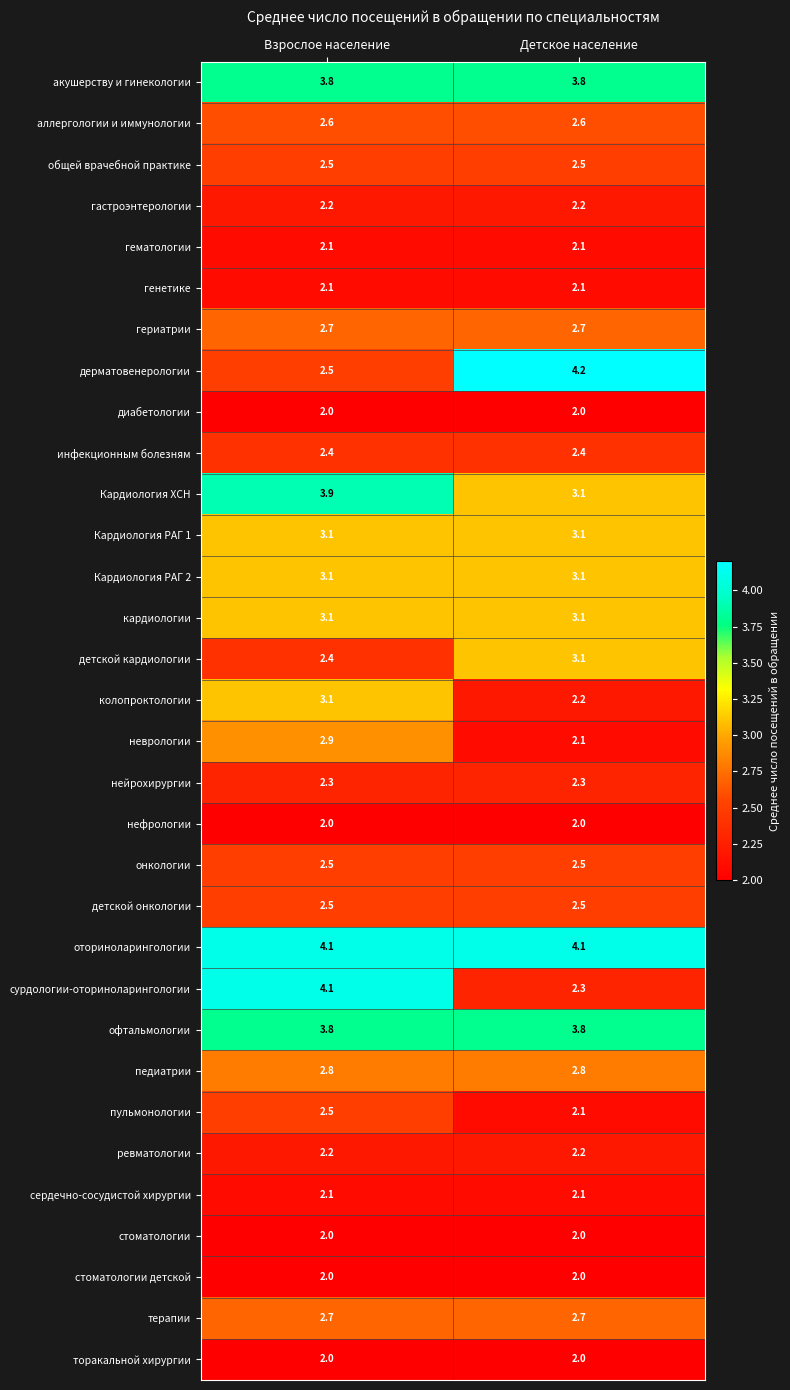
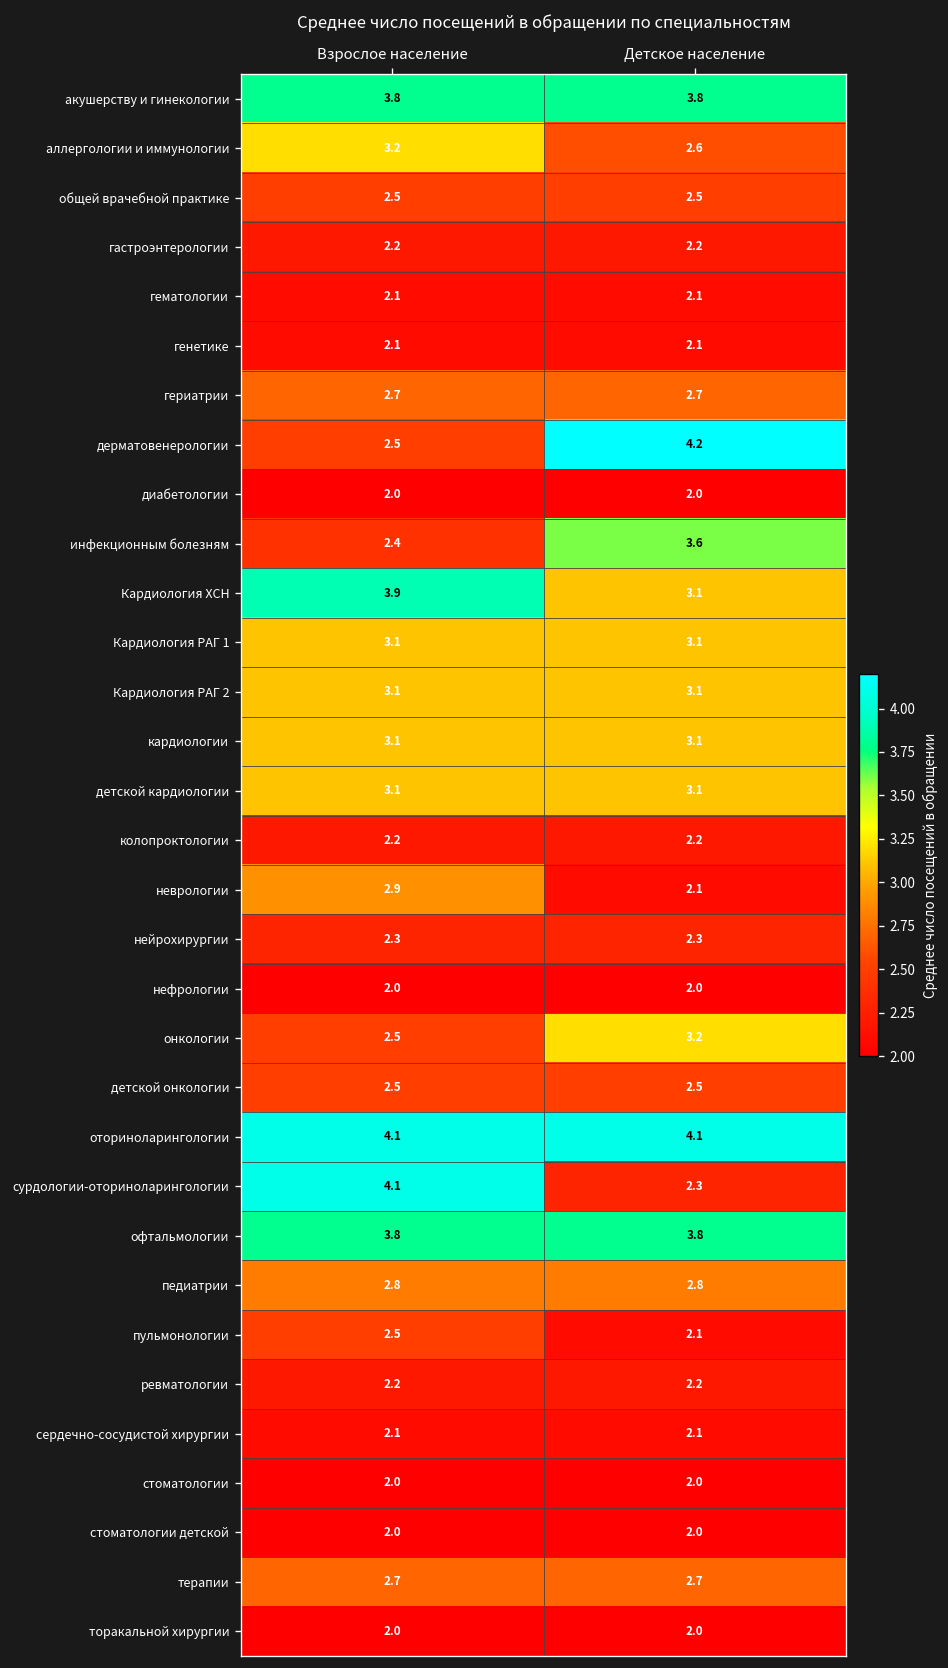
аллергологии и иммунологии, Взрослое население: 2.6 -> 3.2
инфекционным болезням, Детское население: 2.4 -> 3.6
детской кардиологии, Взрослое население: 2.4 -> 3.1
колопроктологии, Взрослое население: 3.1 -> 2.2
онкологии, Детское население: 2.5 -> 3.2
